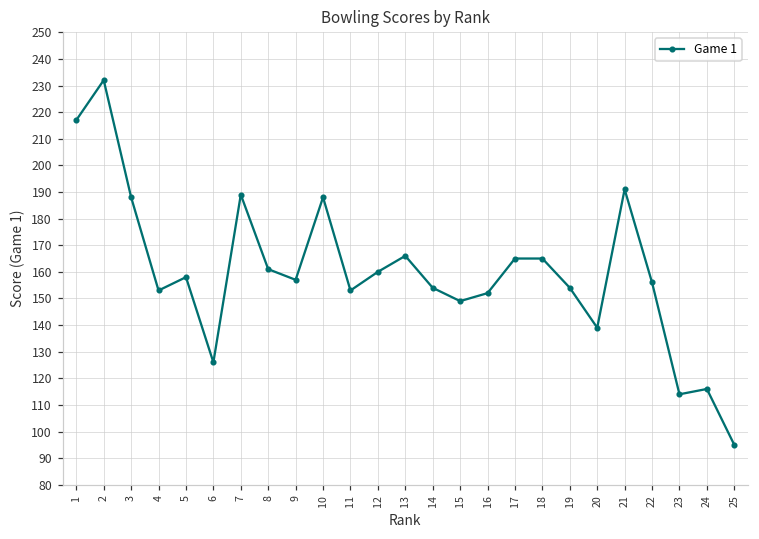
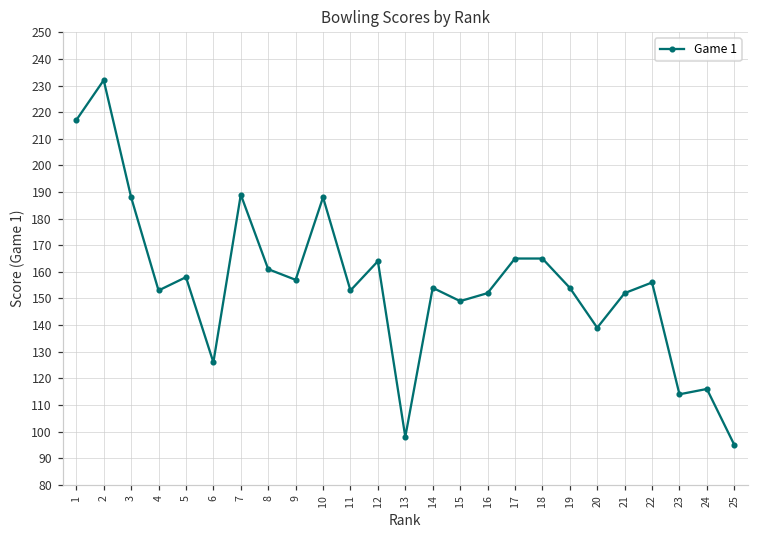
12: 160 -> 164
13: 166 -> 98
21: 191 -> 152
